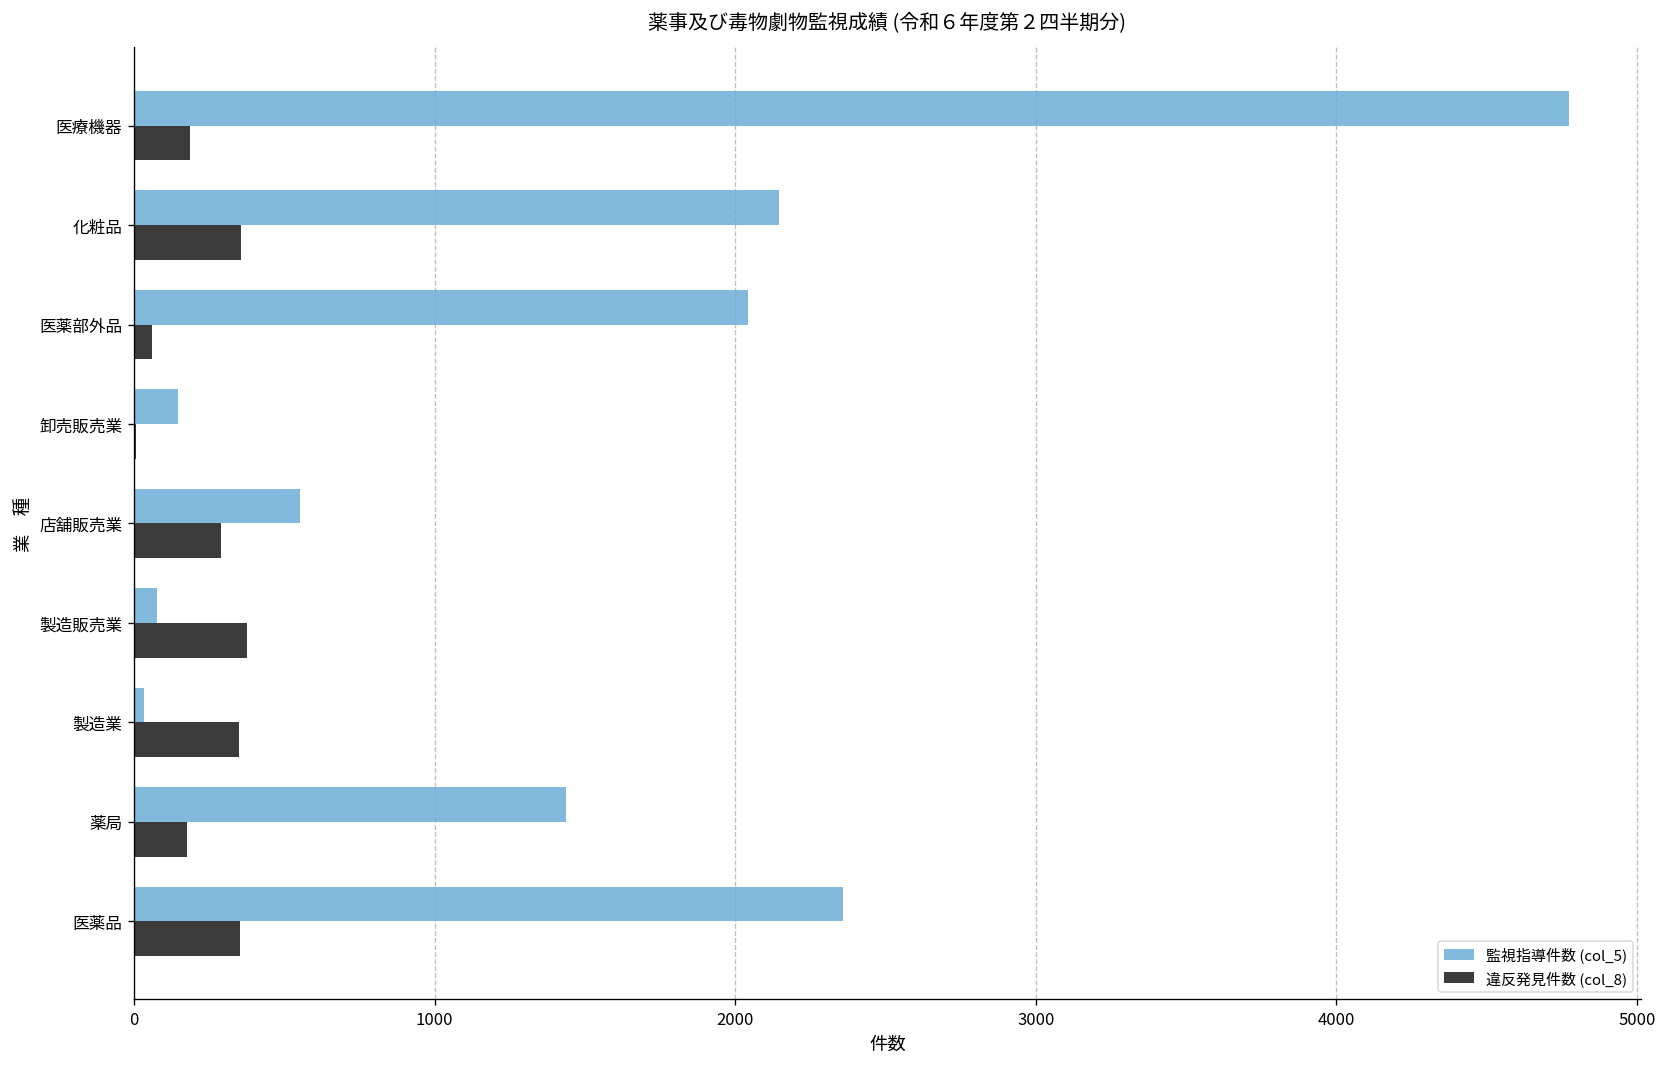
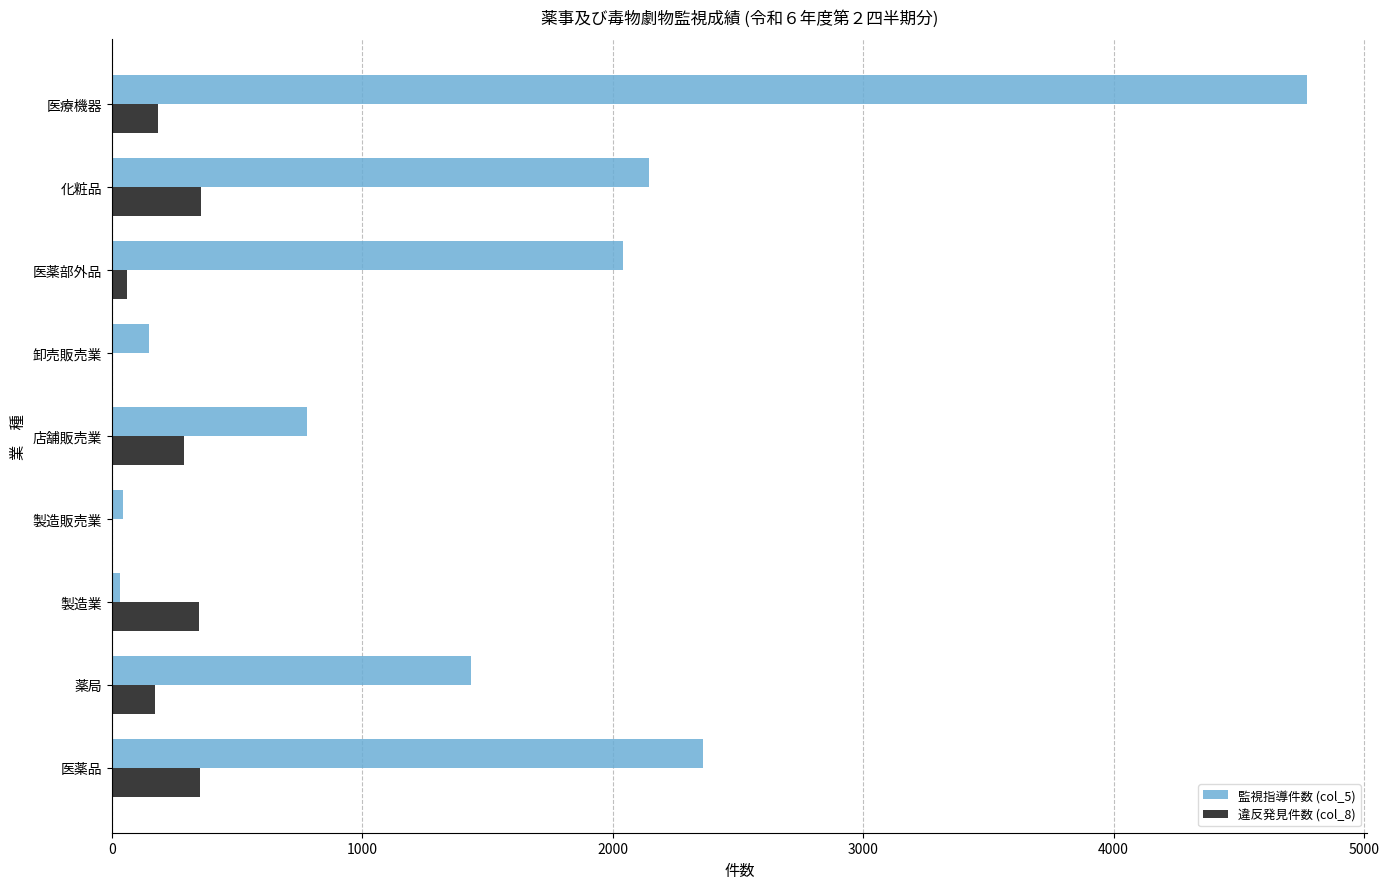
監視指導件数 (col_5), 店舗販売業: 550 -> 780
監視指導件数 (col_5), 製造販売業: 80 -> 50
違反発見件数 (col_8), 製造販売業: 380 -> 10
